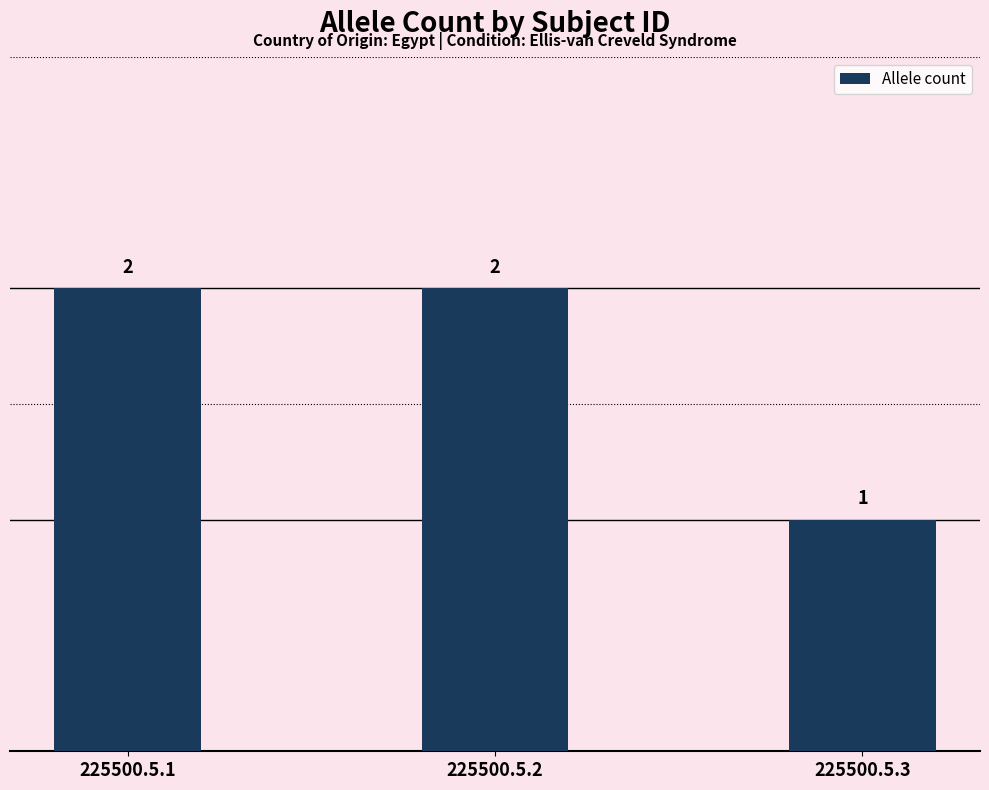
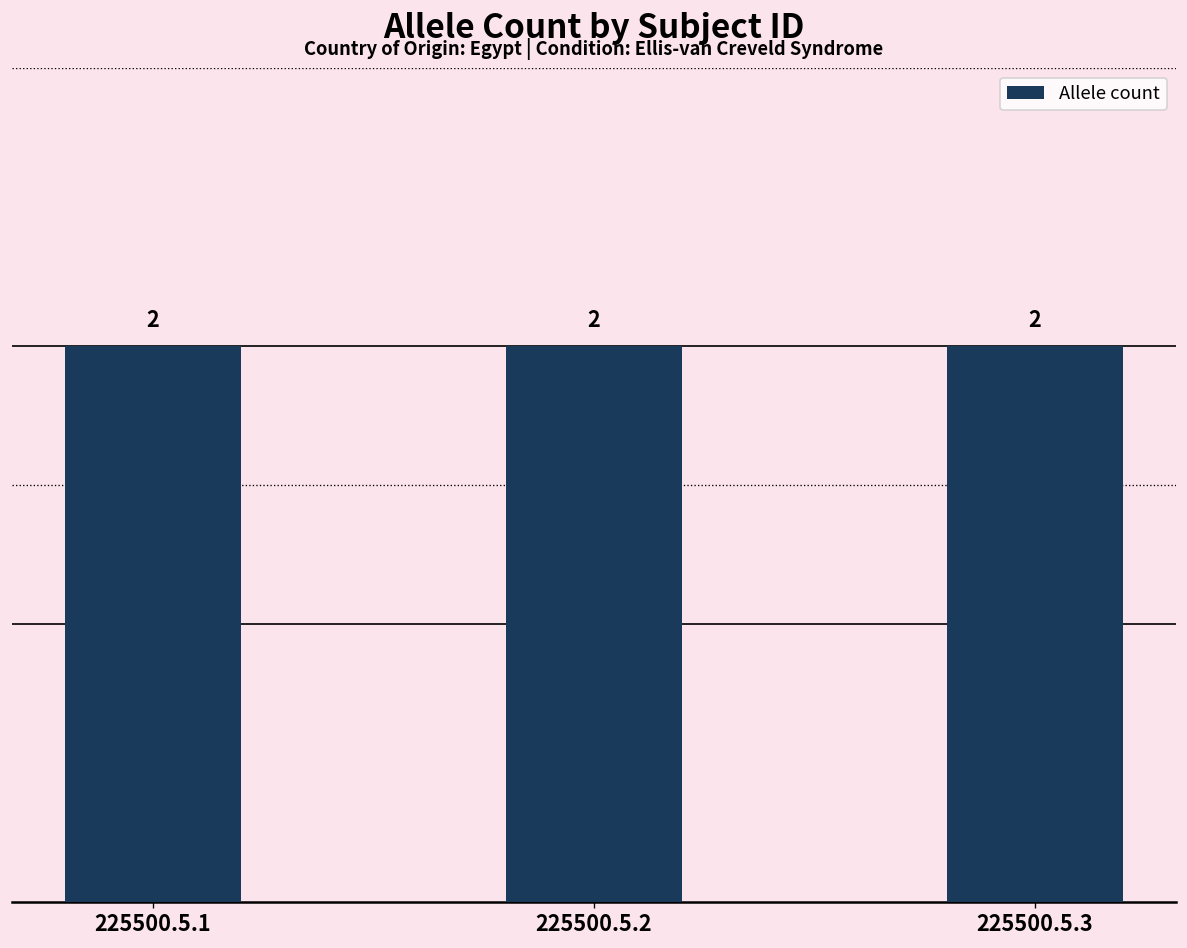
225500.5.3: 1 -> 2
